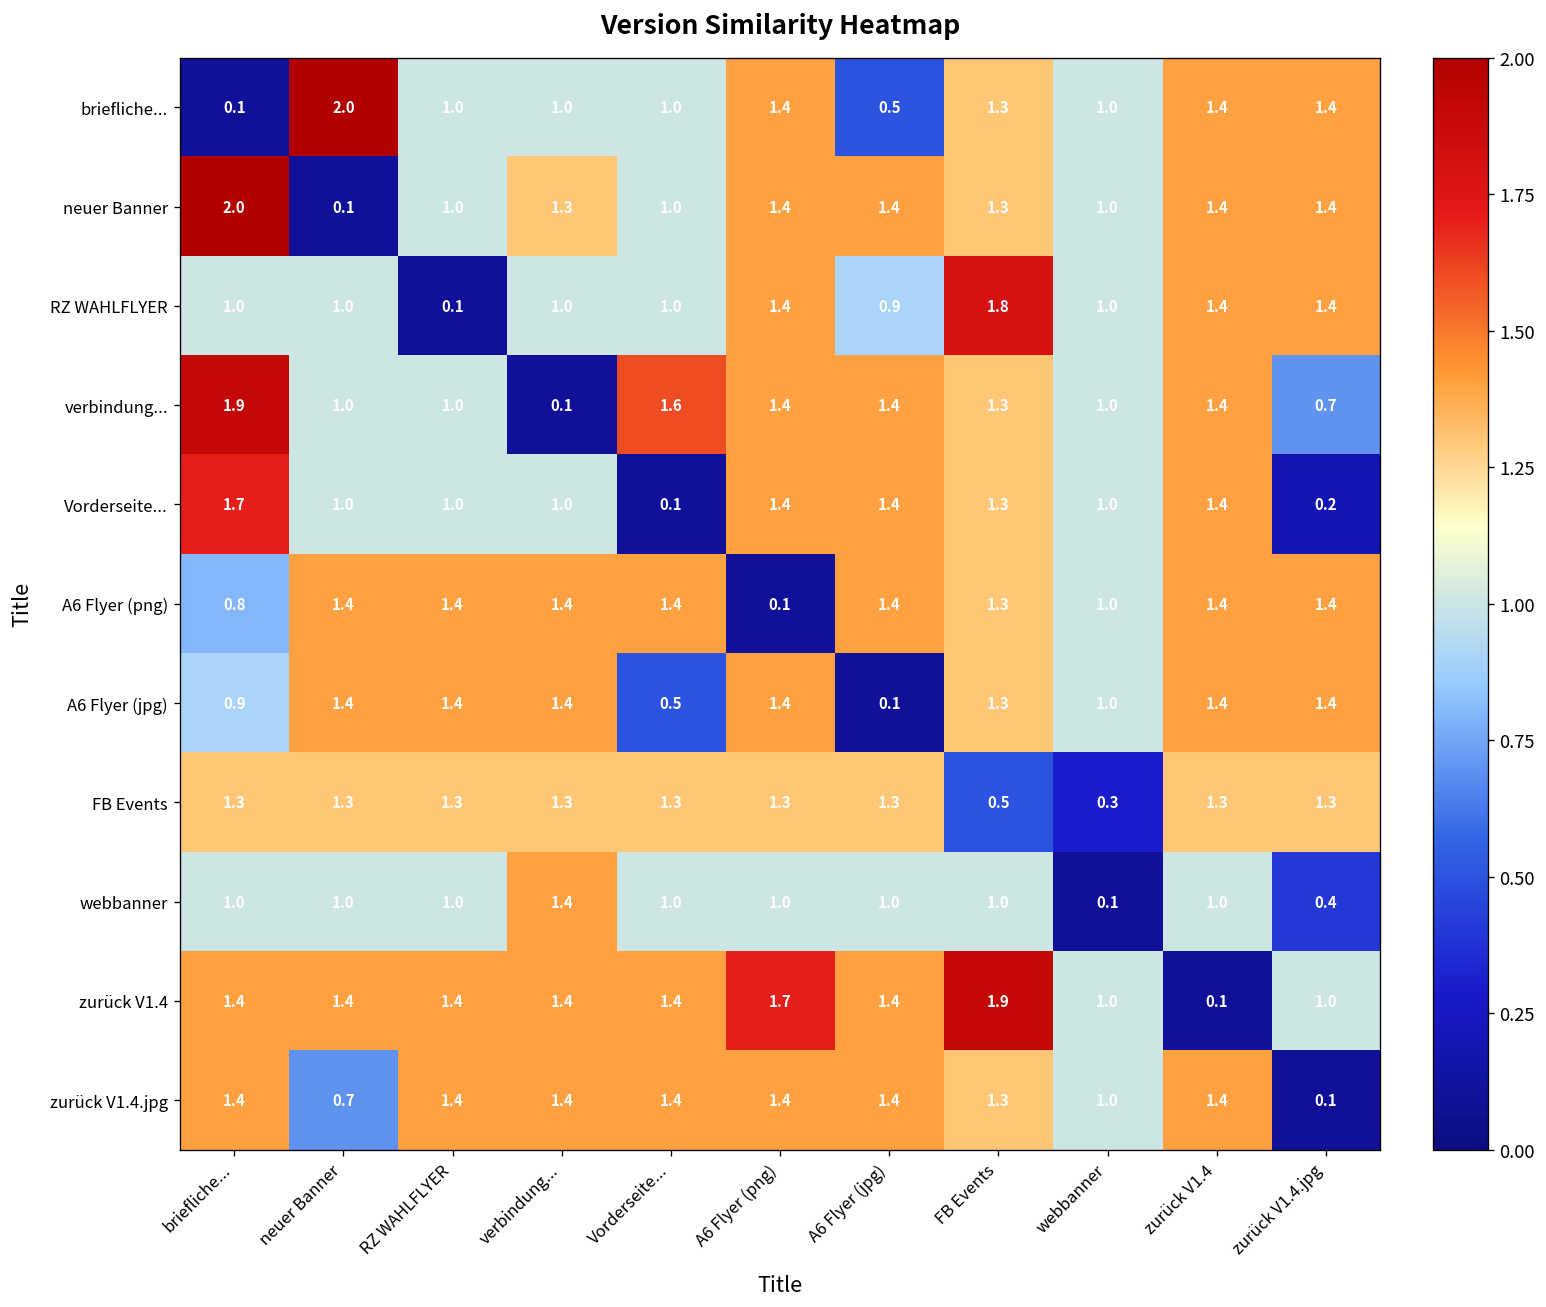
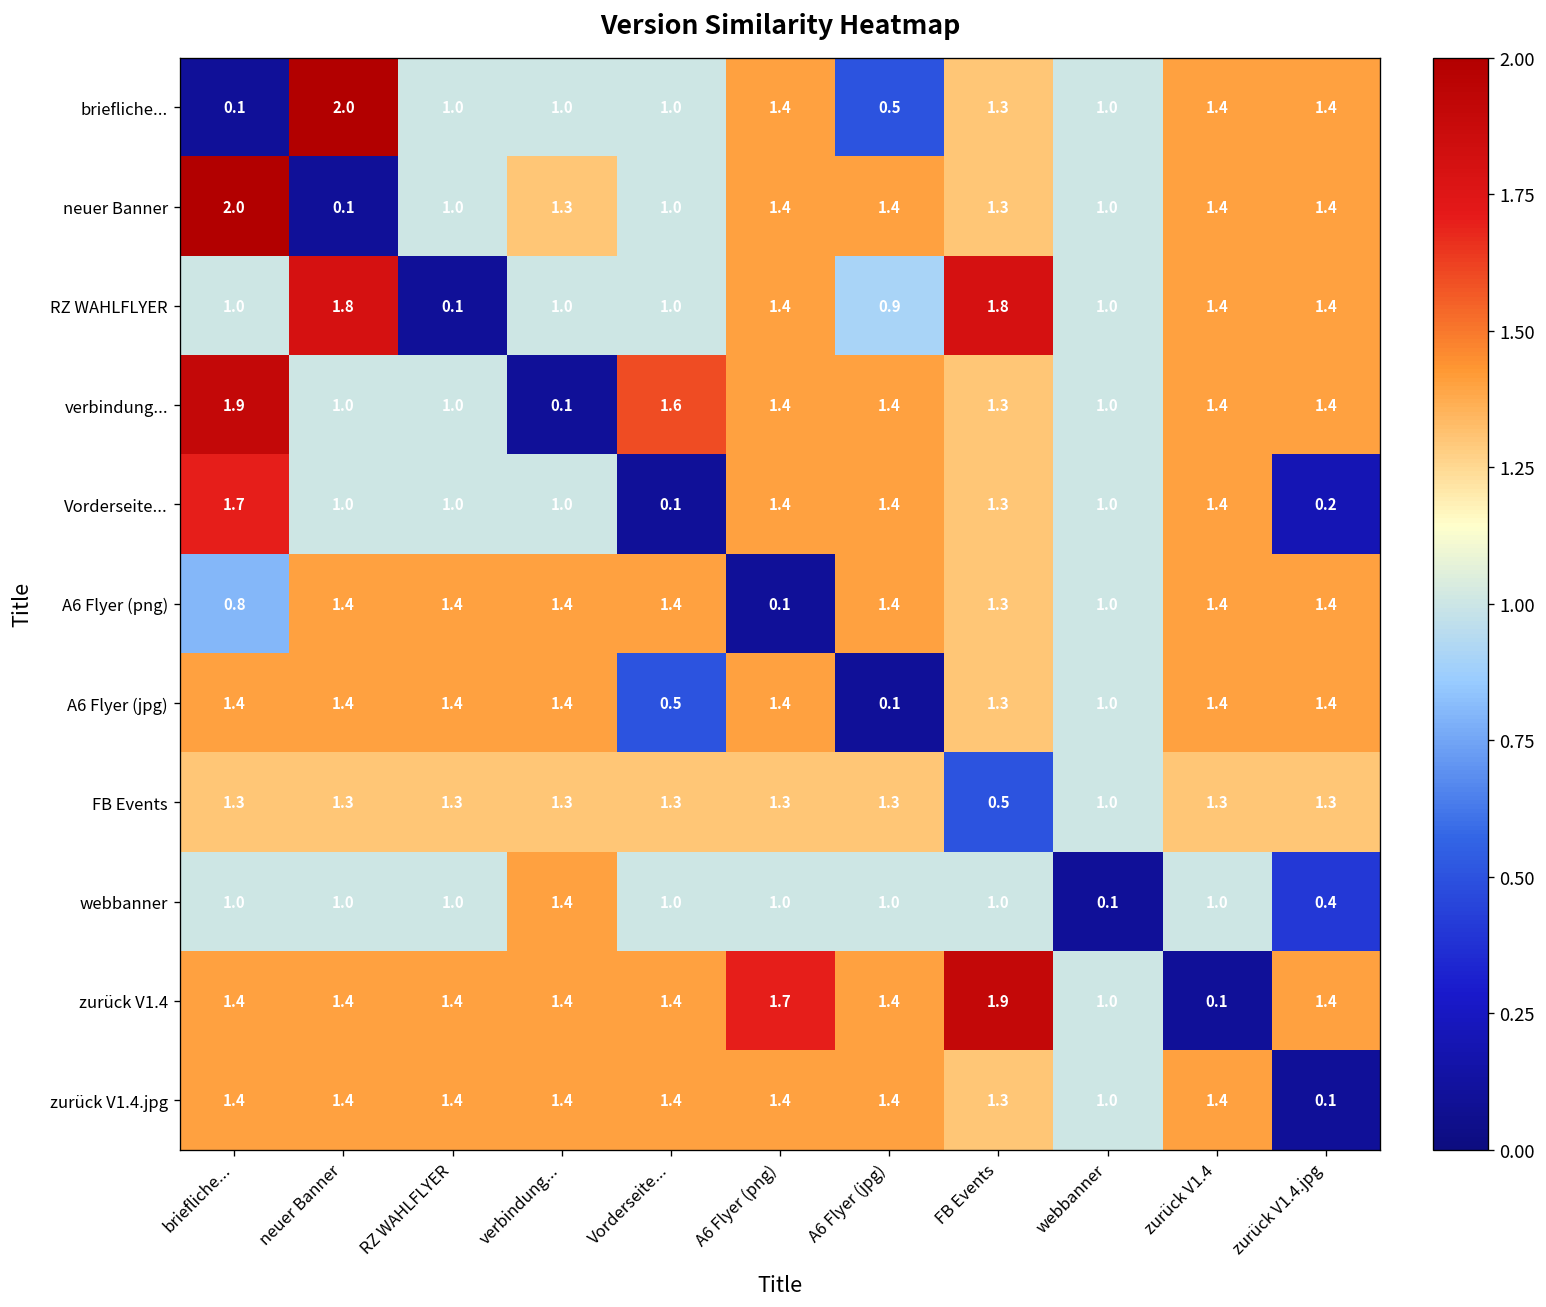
RZ WAHLFLYER, neuer Banner: 1.0 -> 1.8
verbindung..., zurück V1.4.jpg: 0.7 -> 1.4
A6 Flyer (jpg), briefliche...: 0.9 -> 1.4
FB Events, webbanner: 0.3 -> 1.0
zurück V1.4, zurück V1.4.jpg: 1.0 -> 1.4
zurück V1.4.jpg, neuer Banner: 0.7 -> 1.4
